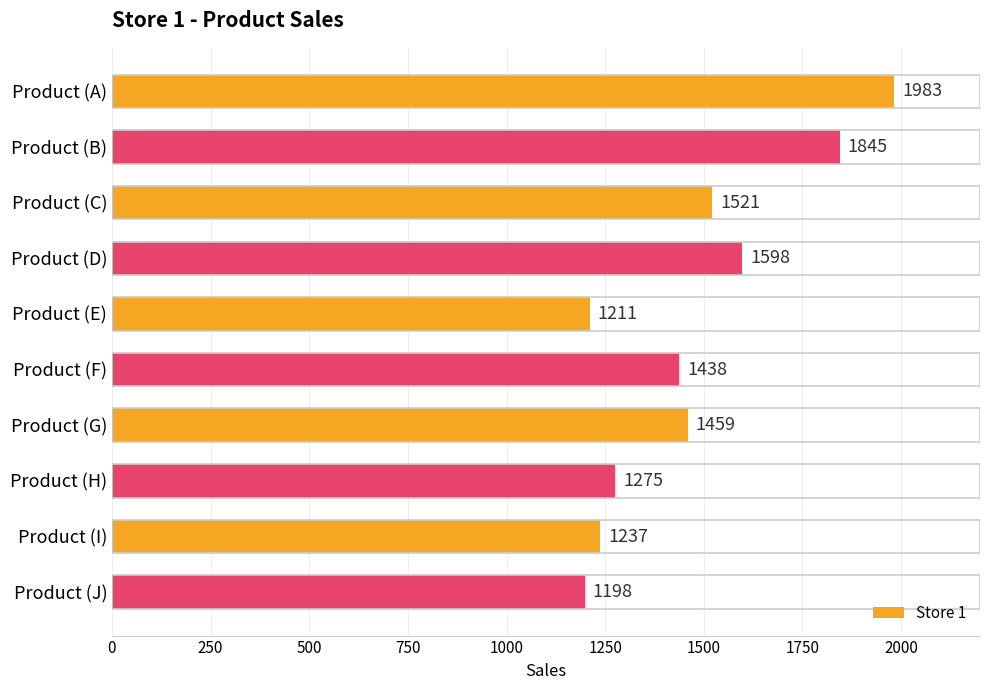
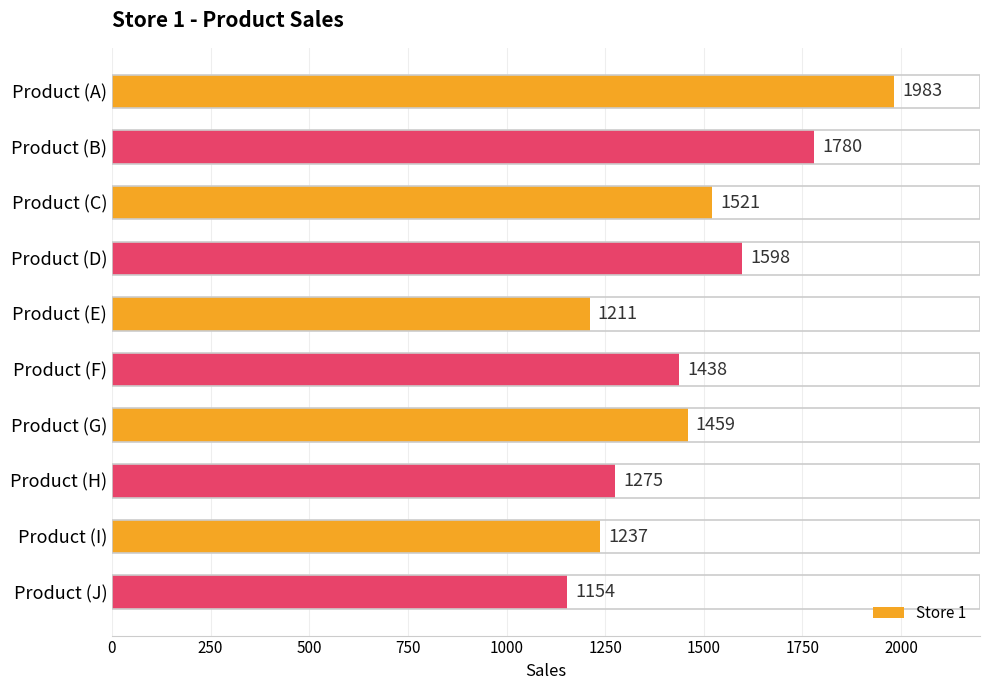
Product (B): 1845 -> 1780
Product (J): 1198 -> 1154
